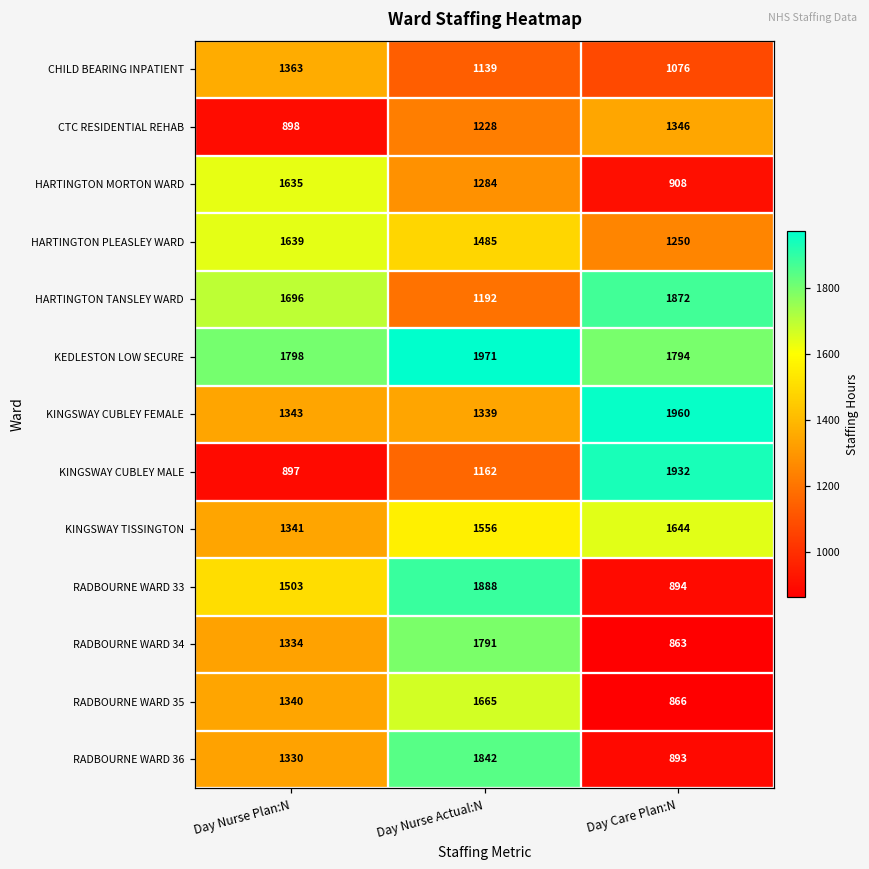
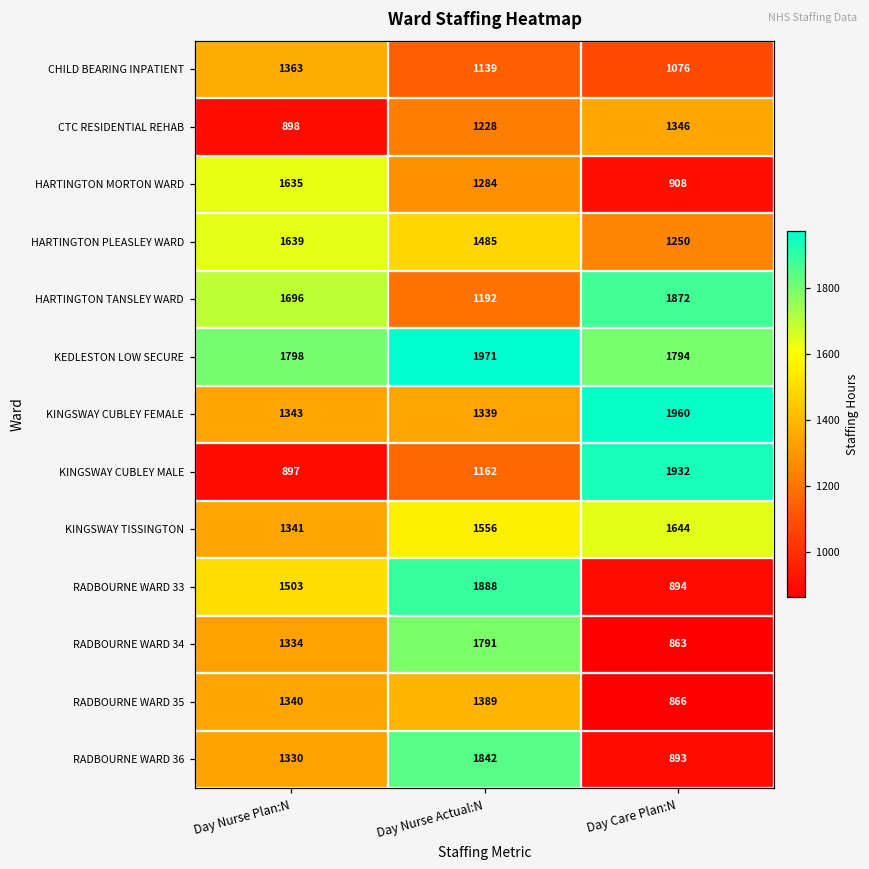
RADBOURNE WARD 35, Day Nurse Actual:N: 1665 -> 1389
